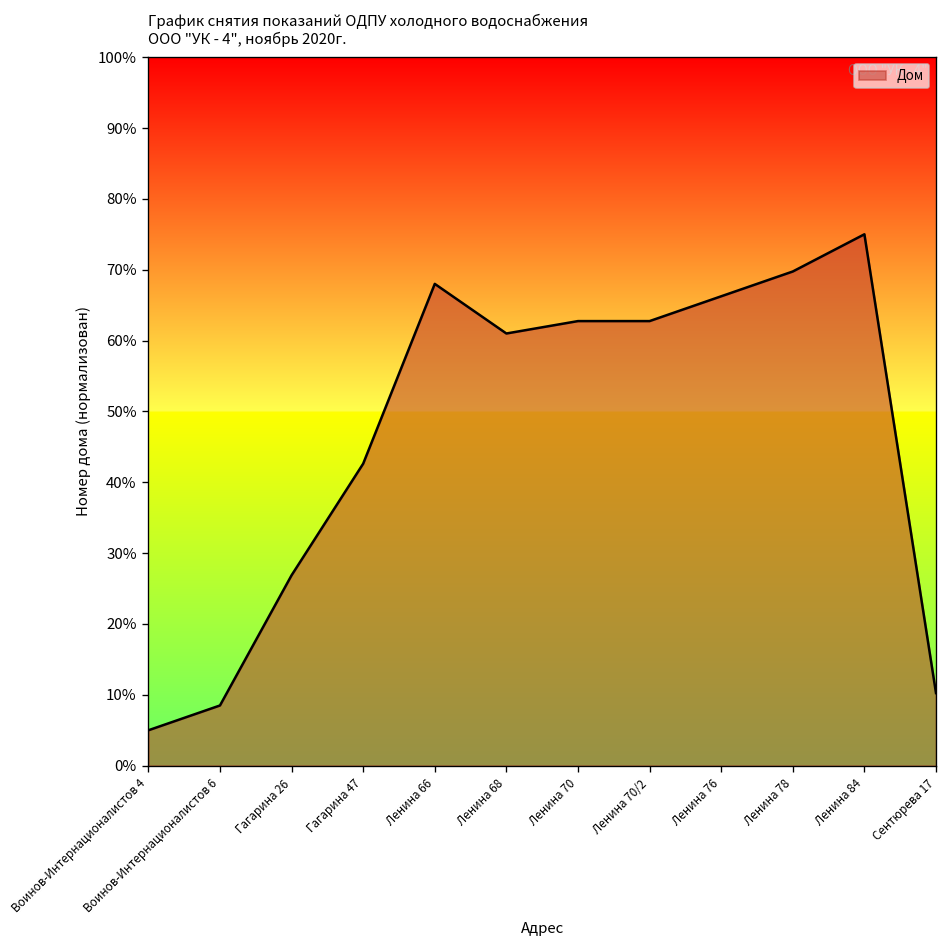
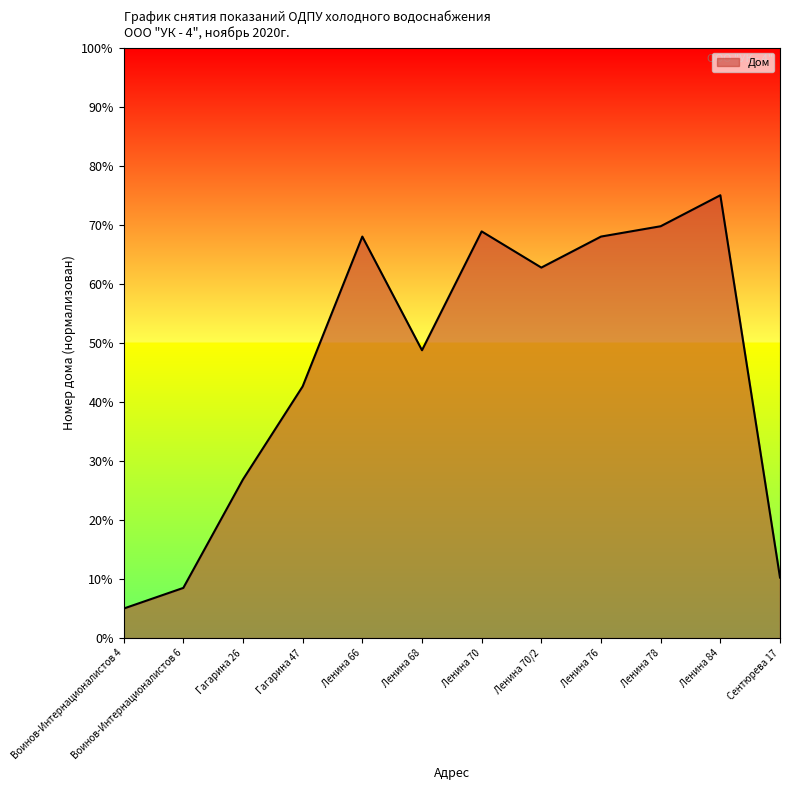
Ленина 68: 61% -> 49%
Ленина 70: 63% -> 69%
Ленина 76: 66% -> 68%
